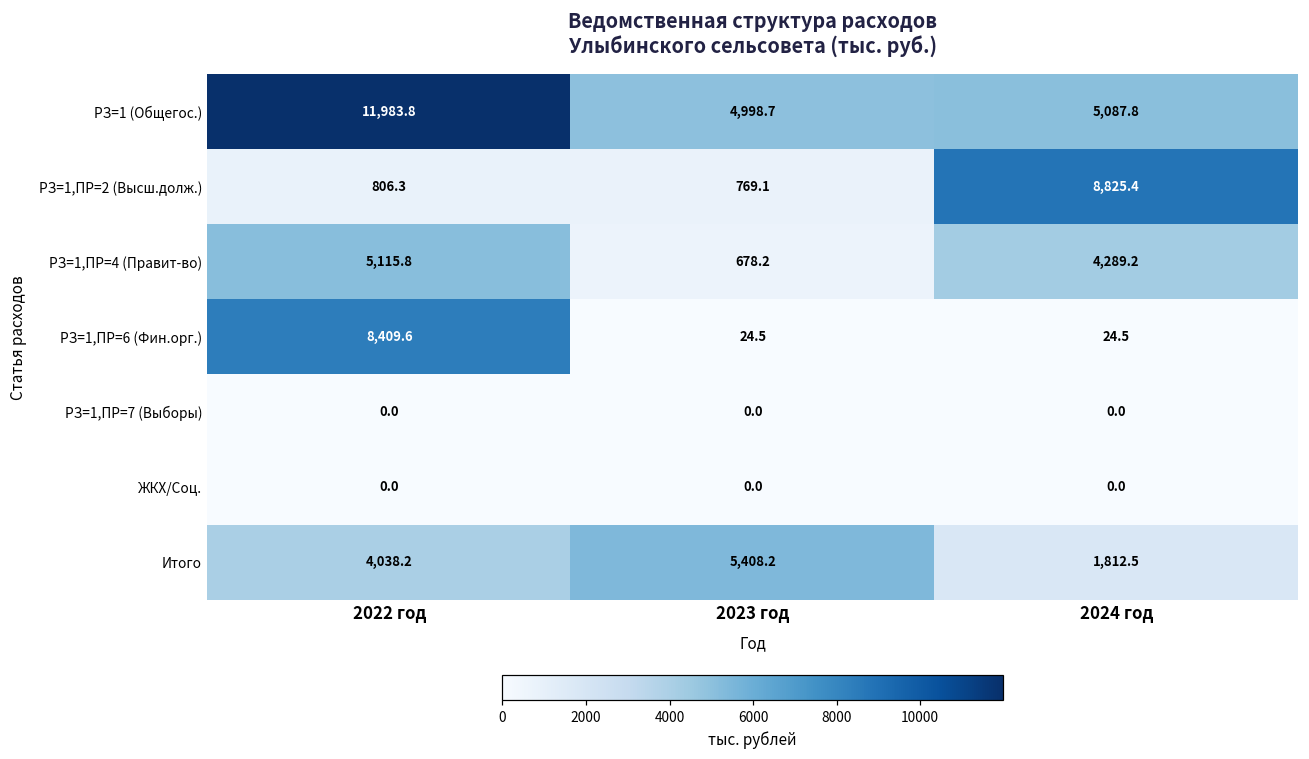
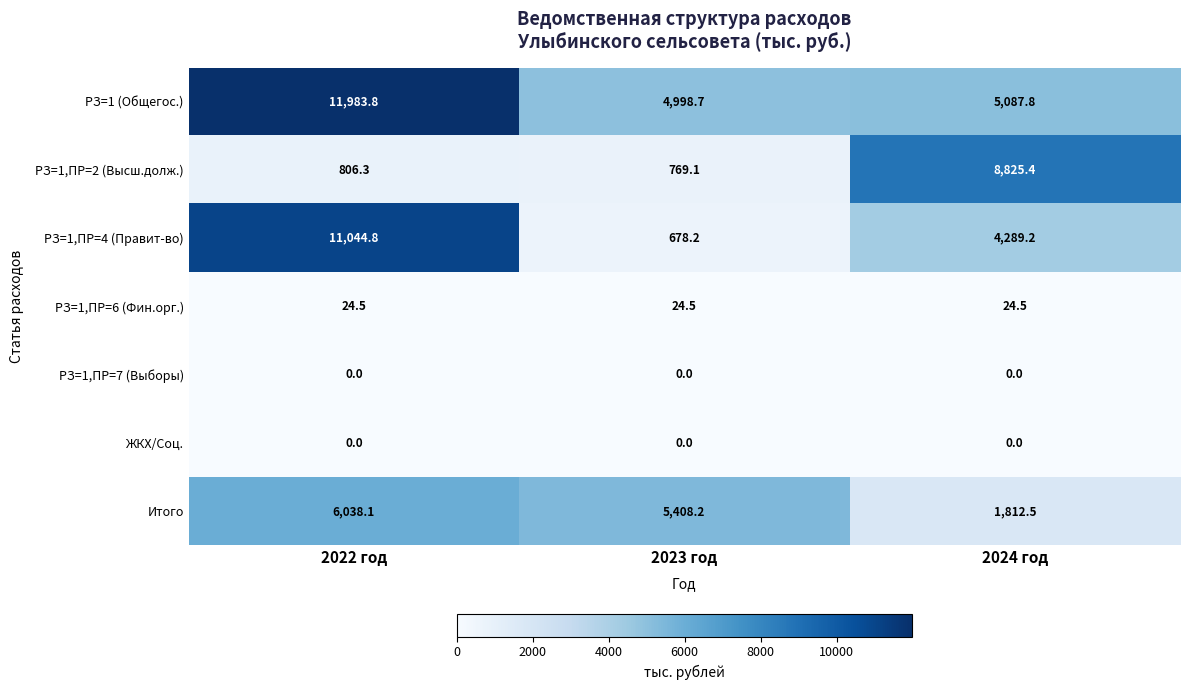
РЗ=1,ПР=4 (Правит-во), 2022 год: 5,115.8 -> 11,044.8
РЗ=1,ПР=6 (Фин.орг.), 2022 год: 8,409.6 -> 24.5
Итого, 2022 год: 4,038.2 -> 6,038.1
